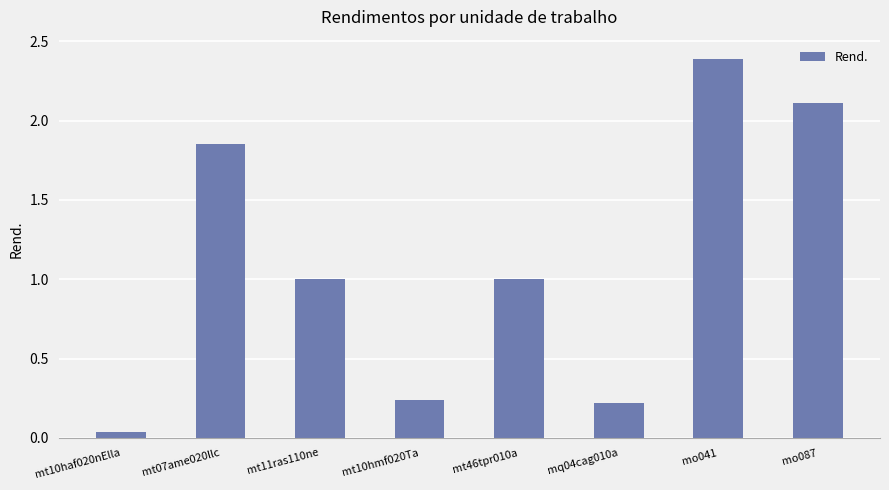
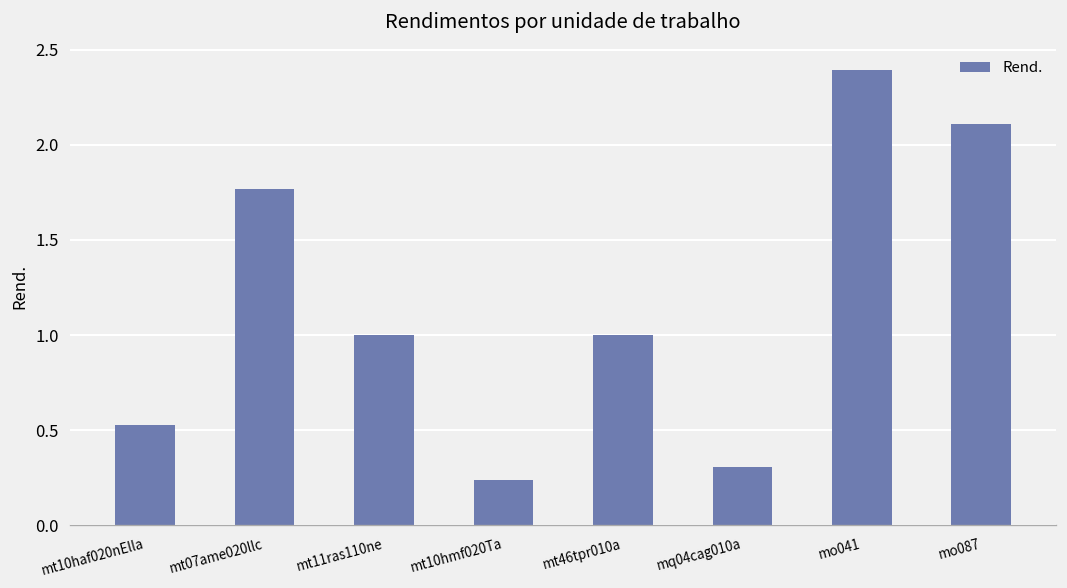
mt10haf020nElla: 0.04 -> 0.53
mt07ame020llc: 1.85 -> 1.77
mq04cag010a: 0.22 -> 0.31
